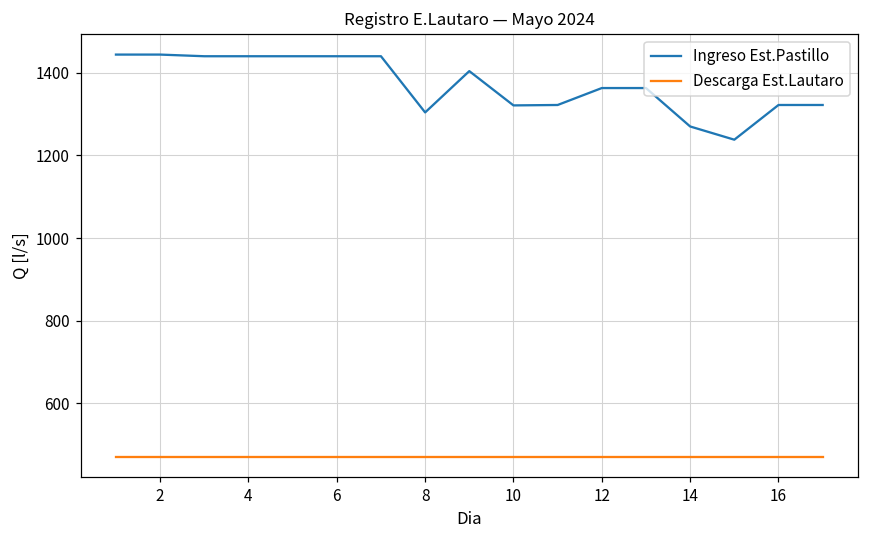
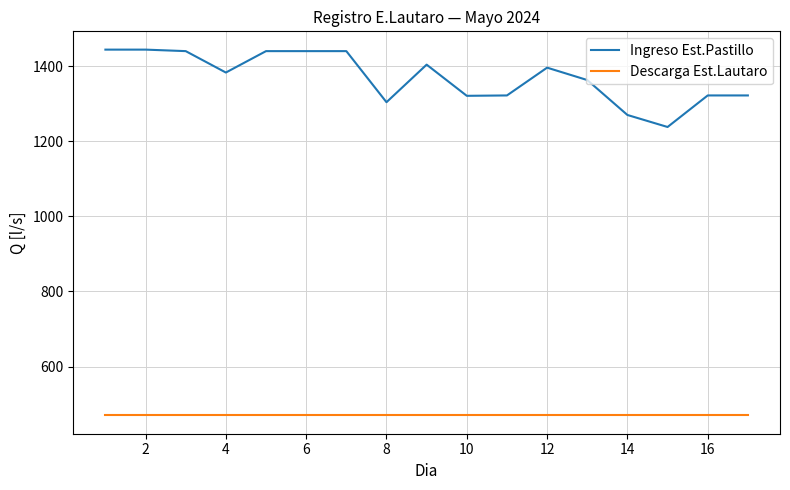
Ingreso Est.Pastillo, 4: 1440 -> 1380
Ingreso Est.Pastillo, 12: 1360 -> 1400
